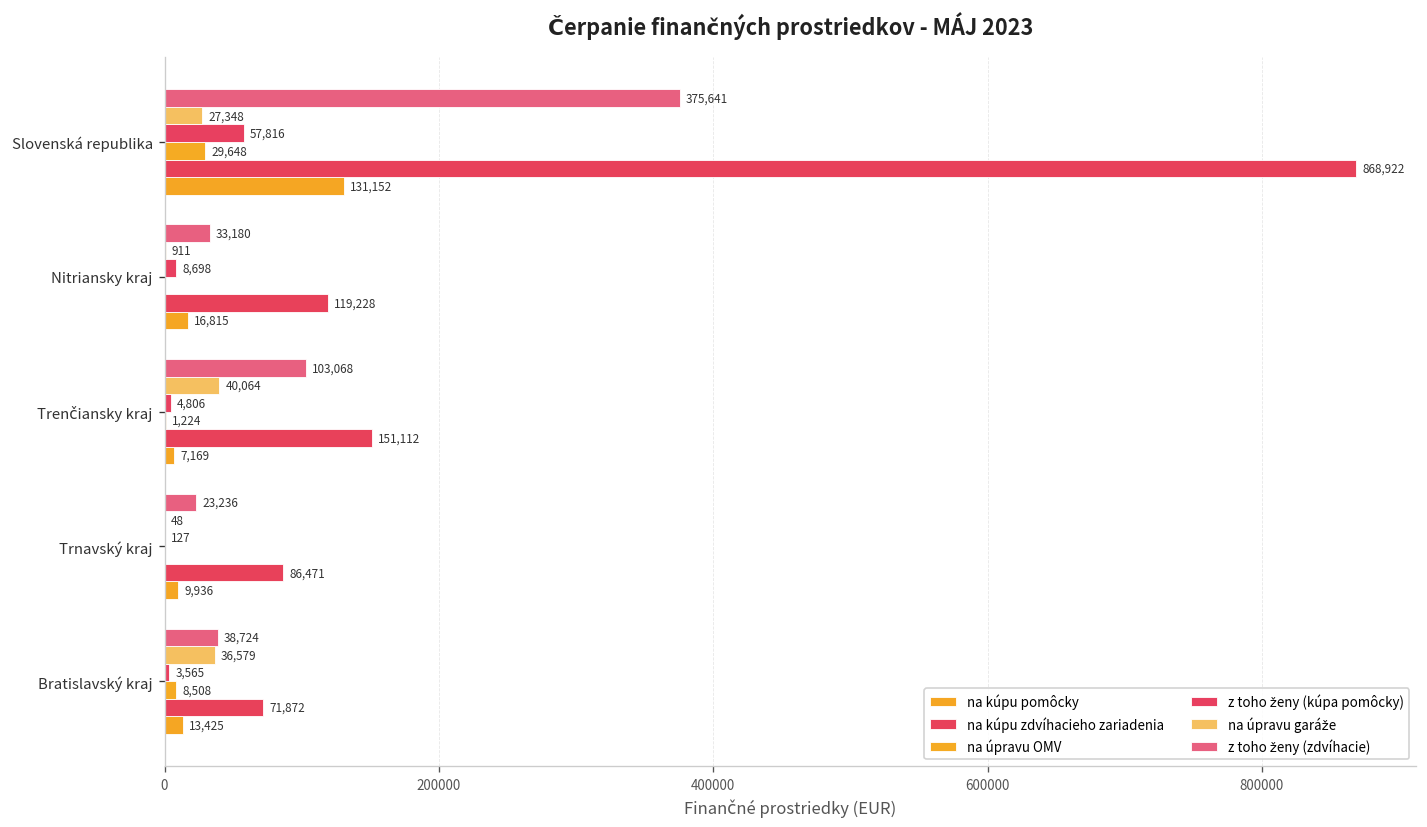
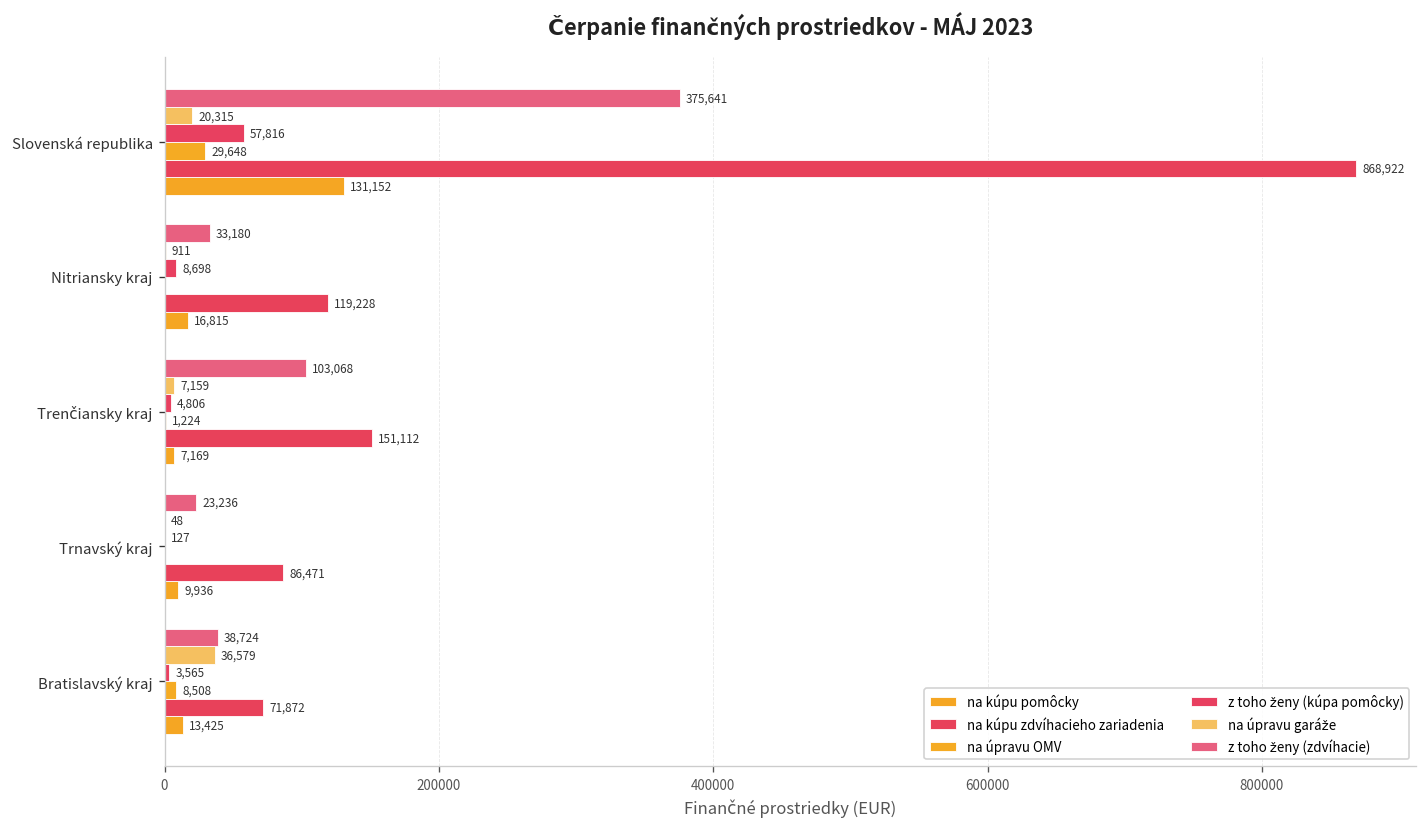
na úpravu garáže, Slovenská republika: 27,348 -> 20,315
na úpravu garáže, Trenčiansky kraj: 40,064 -> 7,159
